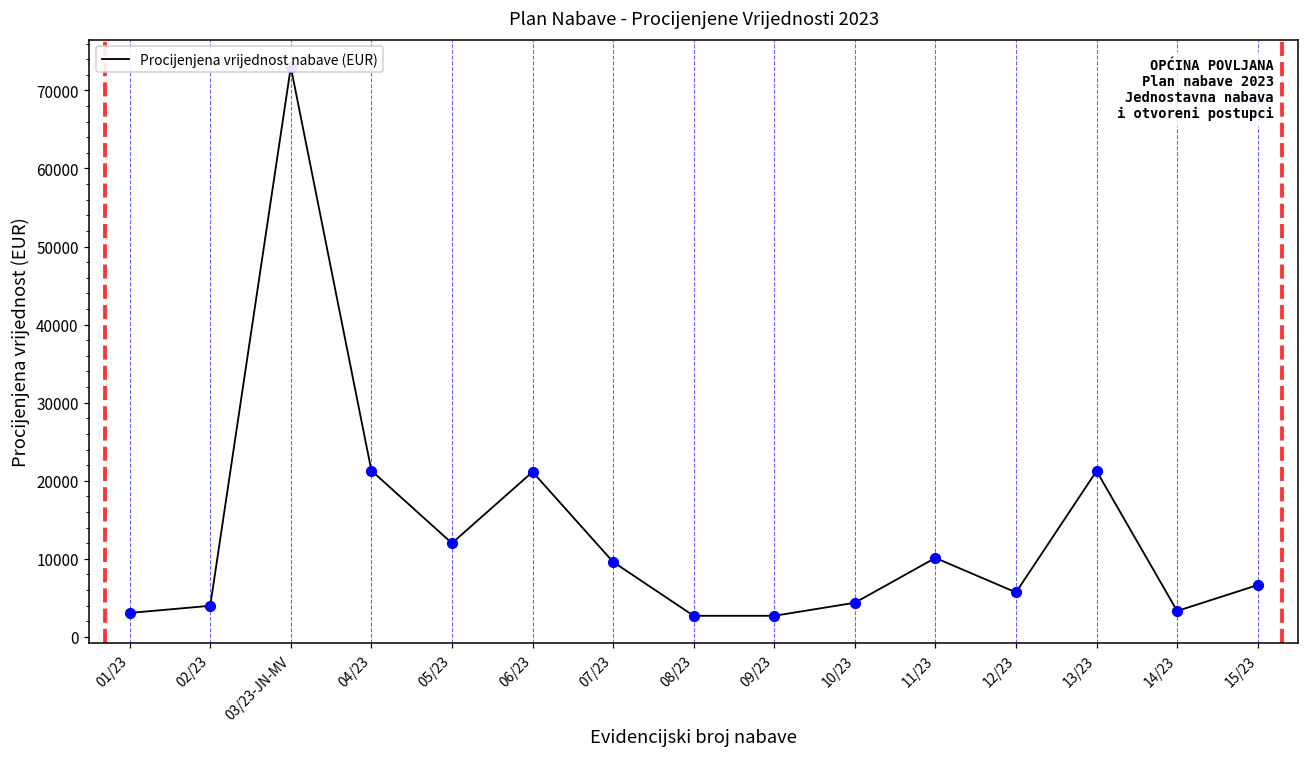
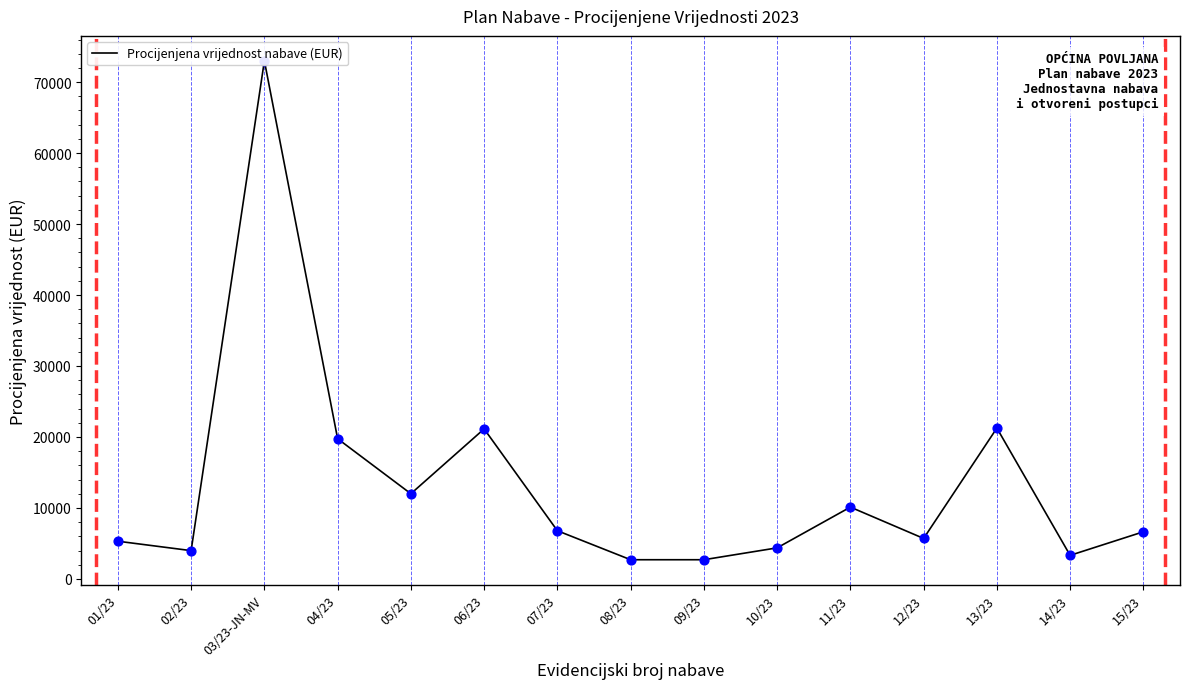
01/23: 3000 -> 5000
04/23: 21000 -> 20000
07/23: 10000 -> 7000
